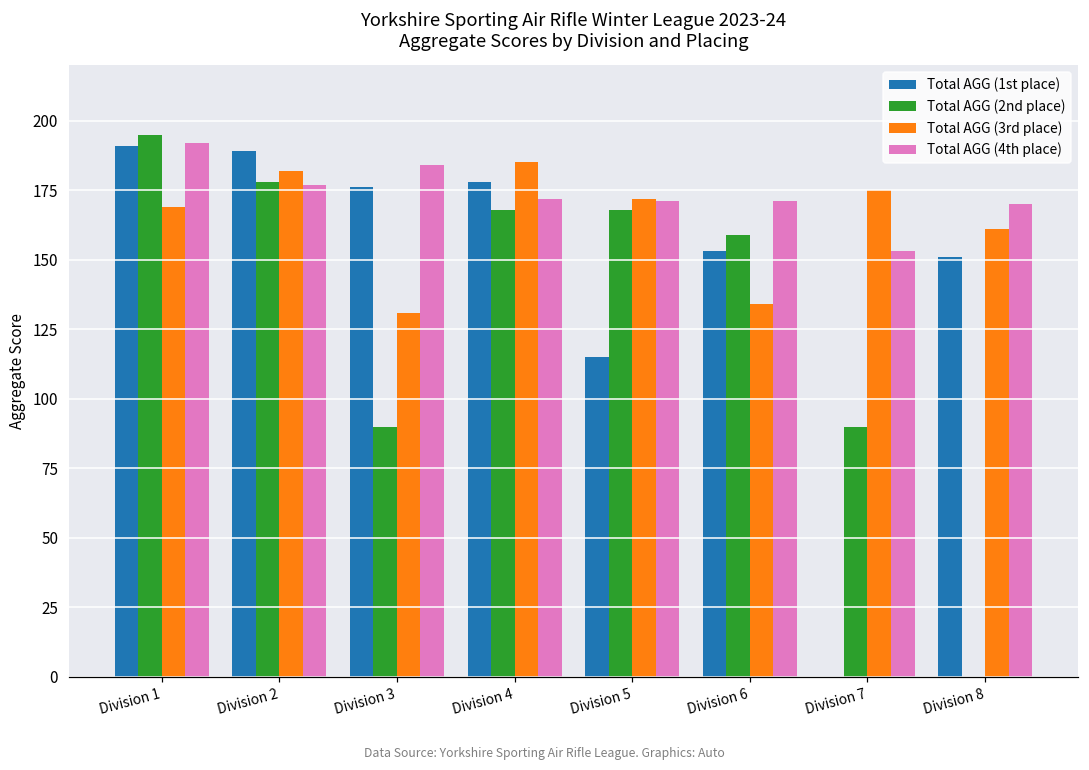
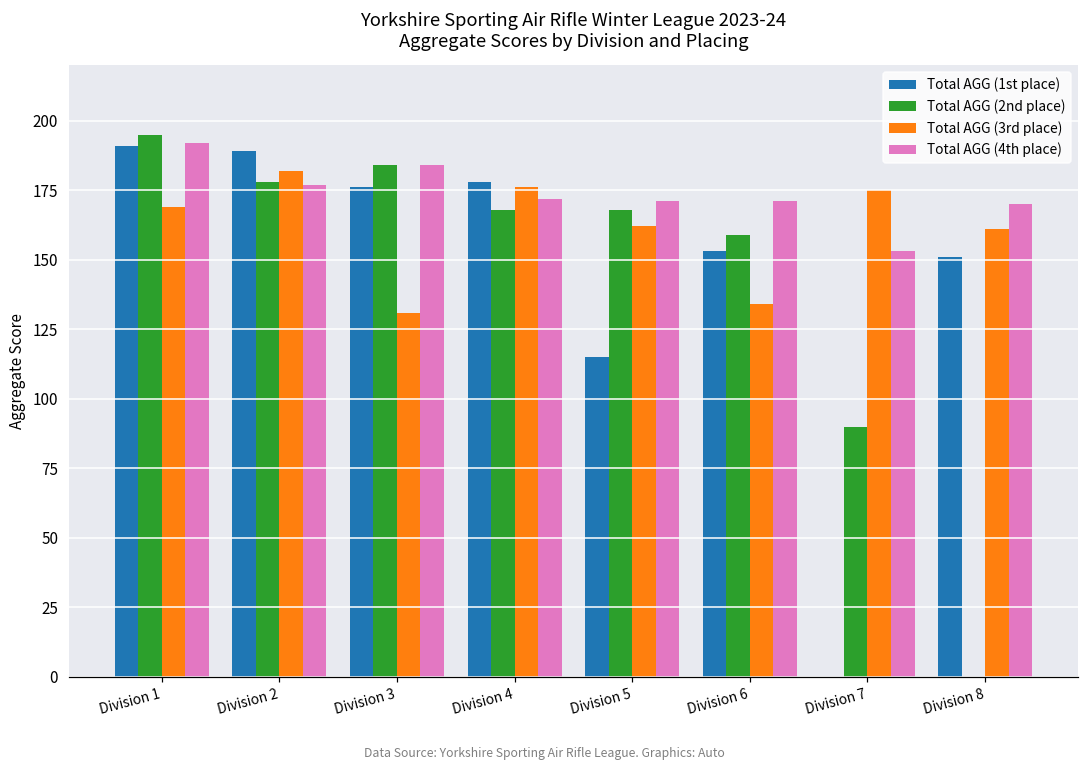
Total AGG (2nd place), Division 3: 90 -> 184
Total AGG (3rd place), Division 4: 185 -> 176
Total AGG (3rd place), Division 5: 172 -> 162
